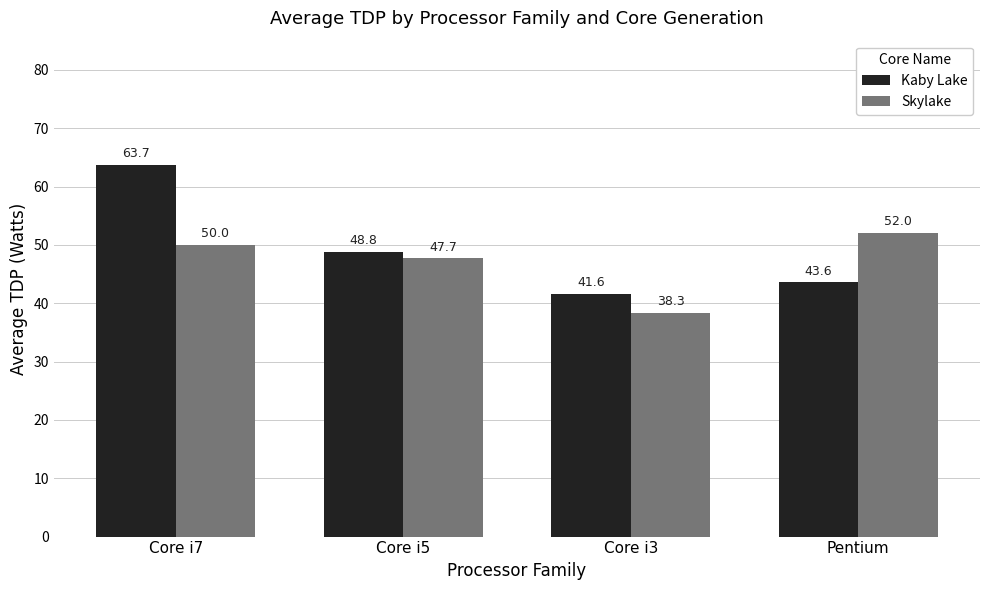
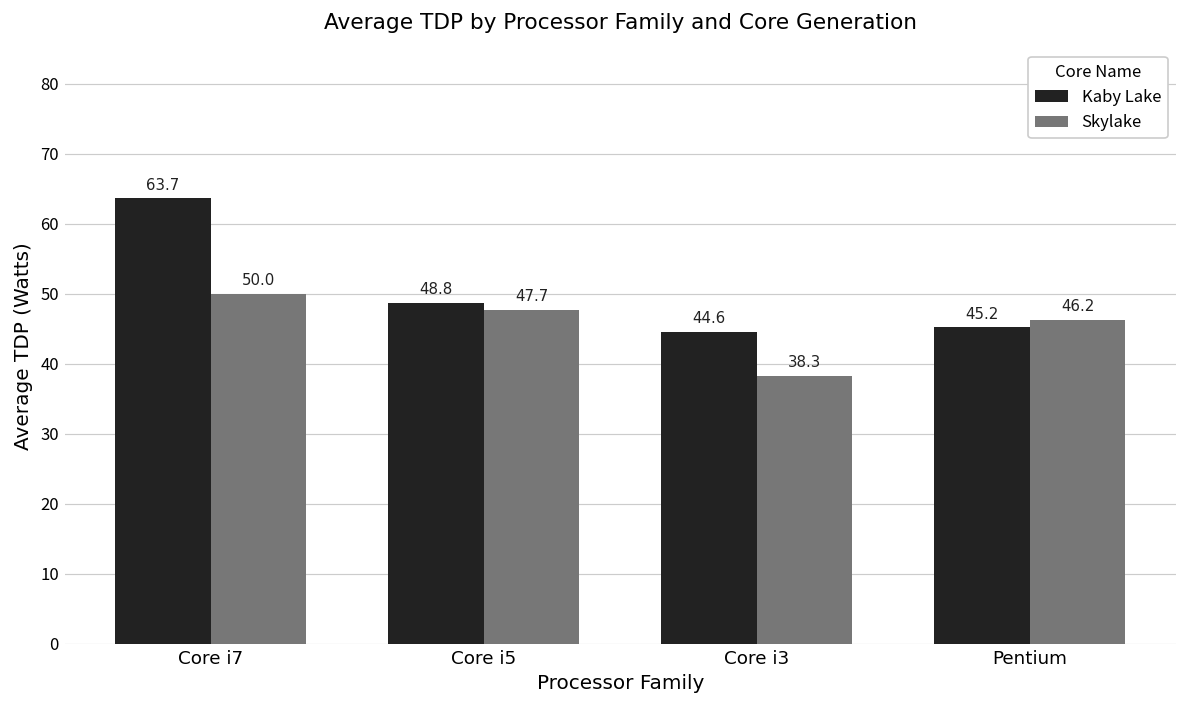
Kaby Lake, Core i3: 41.6 -> 44.6
Kaby Lake, Pentium: 43.6 -> 45.2
Skylake, Pentium: 52.0 -> 46.2
